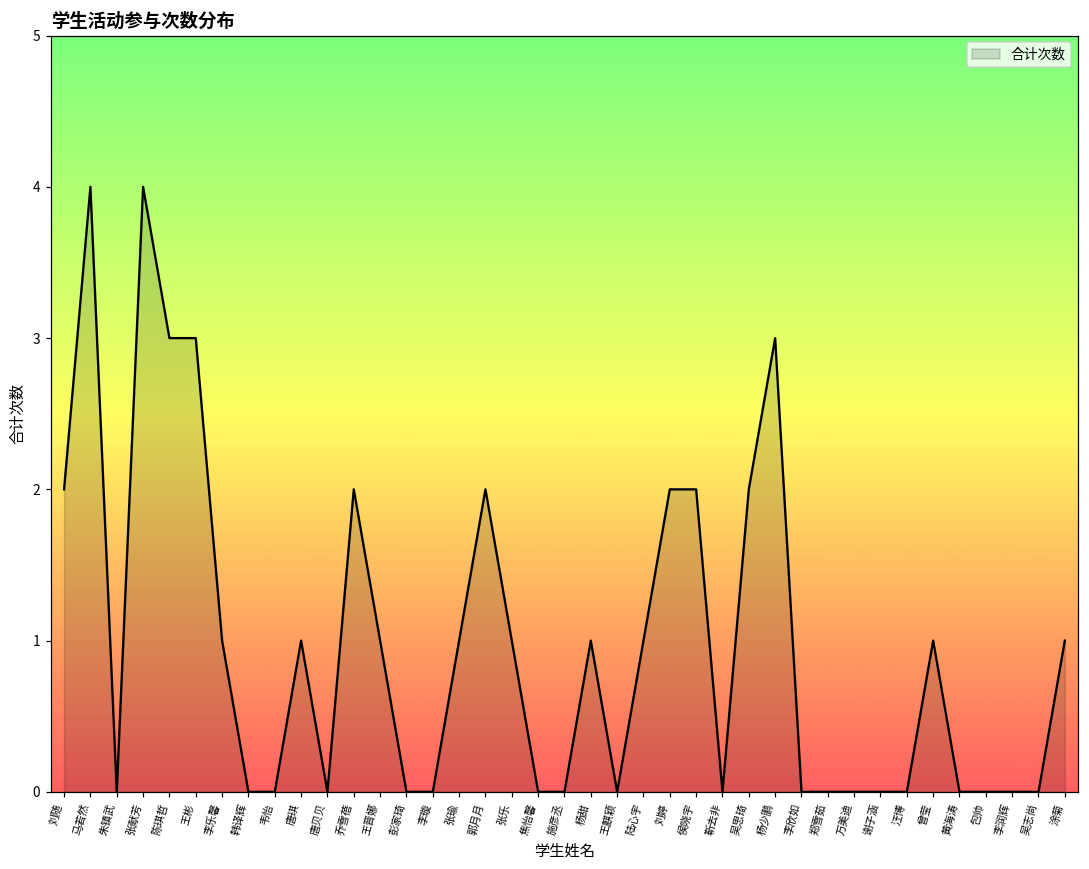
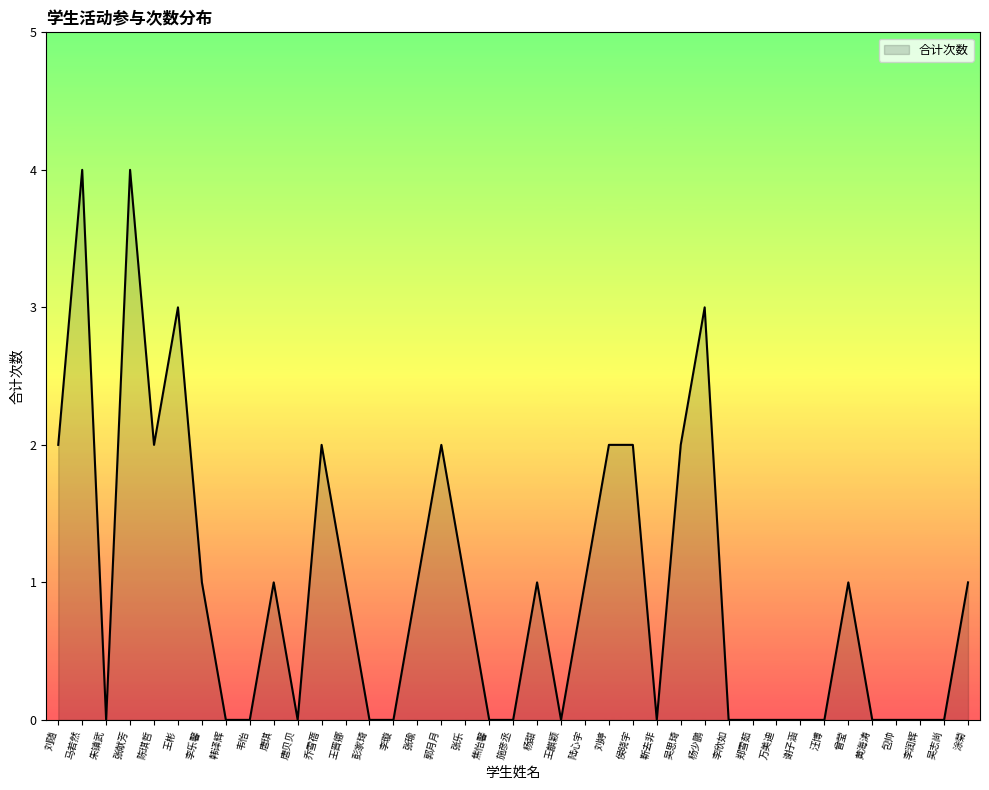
陈琪哲: 3 -> 2
